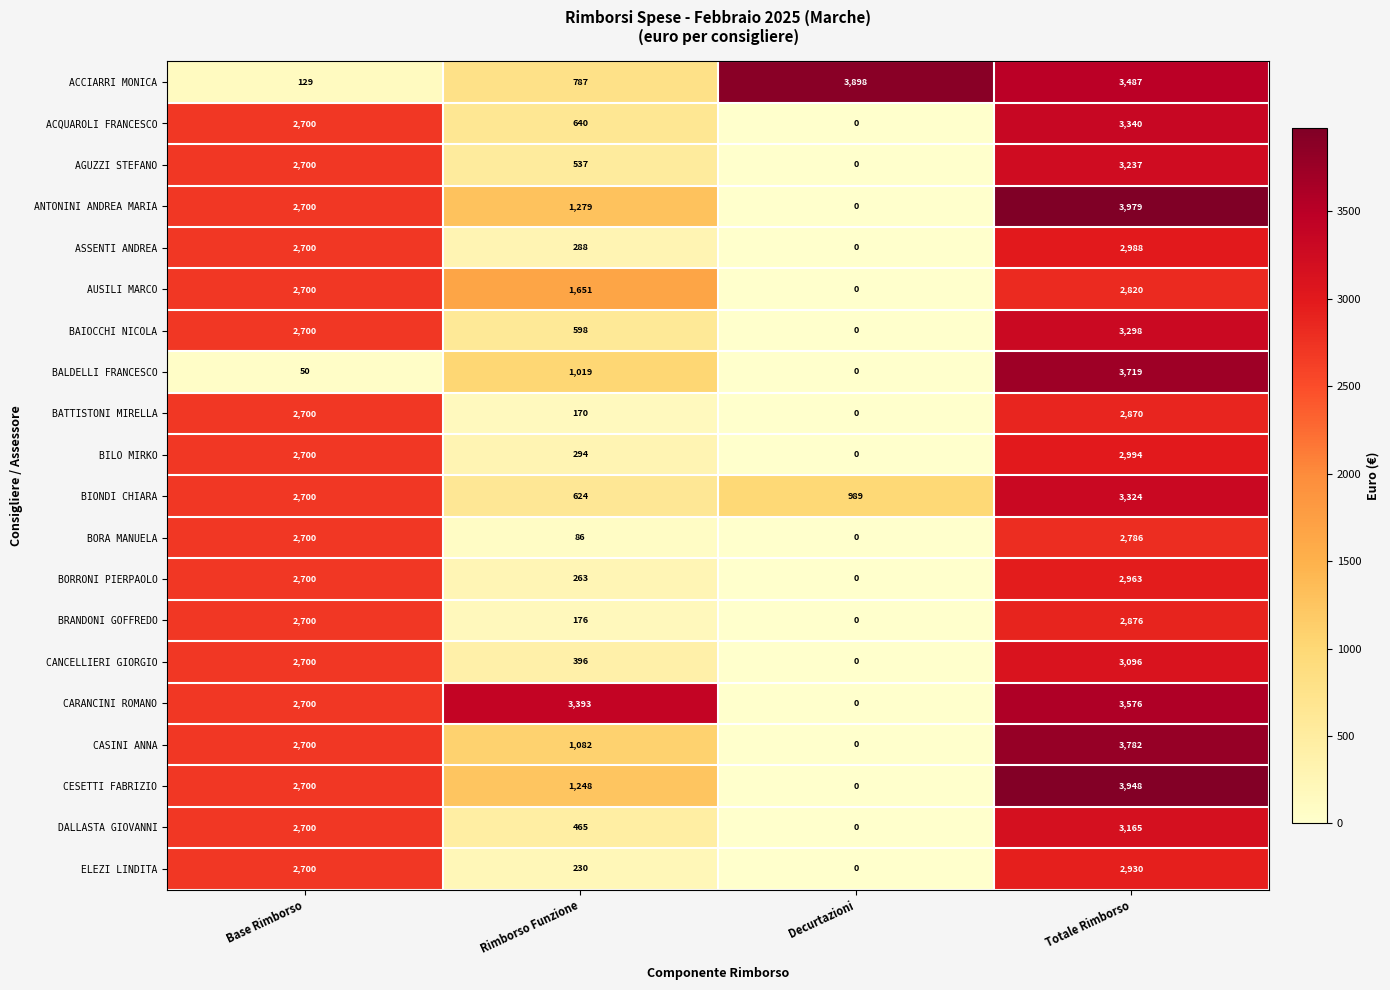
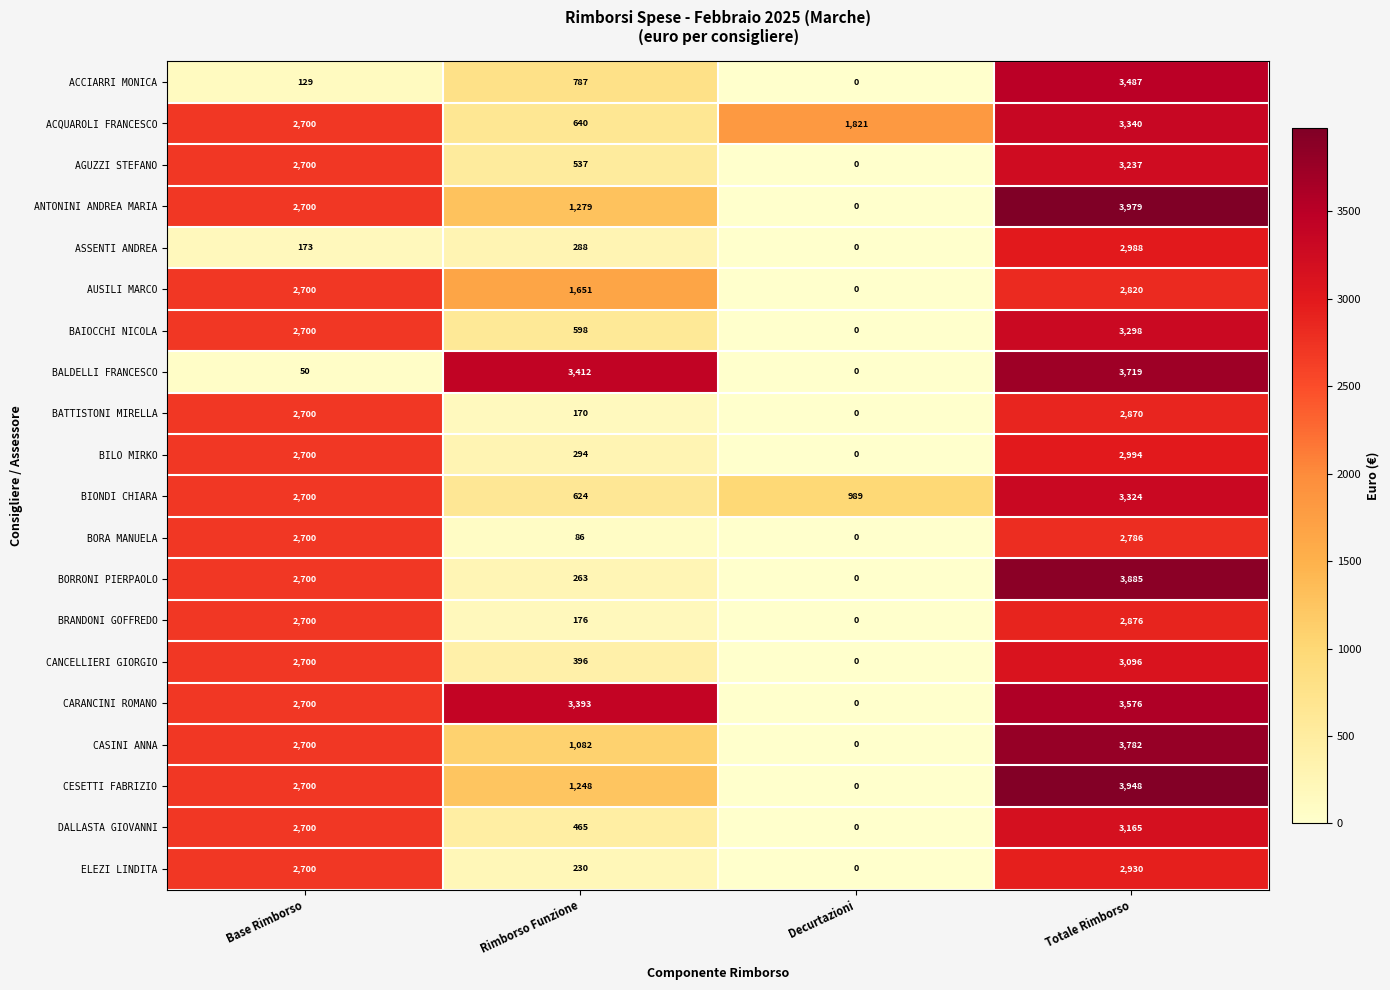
ACCIARRI MONICA, Decurtazioni: 3,898 -> 0
ACQUAROLI FRANCESCO, Decurtazioni: 0 -> 1,821
ASSENTI ANDREA, Base Rimborso: 2,700 -> 173
BALDELLI FRANCESCO, Rimborso Funzione: 1,019 -> 3,412
BORRONI PIERPAOLO, Totale Rimborso: 2,963 -> 3,885
